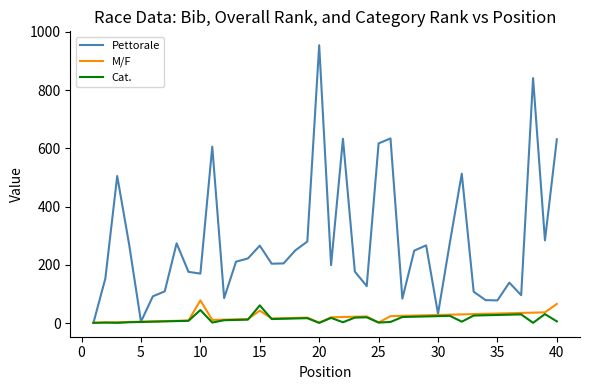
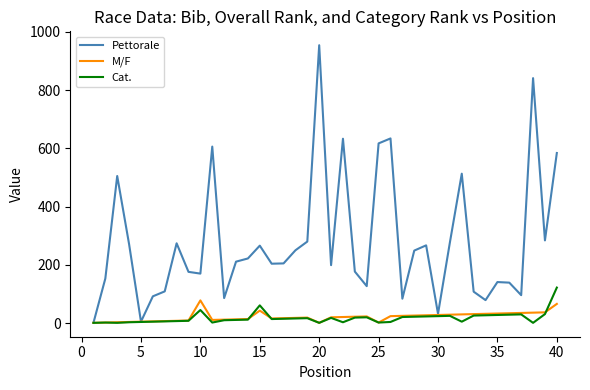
Pettorale, 35: 80 -> 140
Pettorale, 40: 630 -> 580
Cat., 40: 10 -> 120
